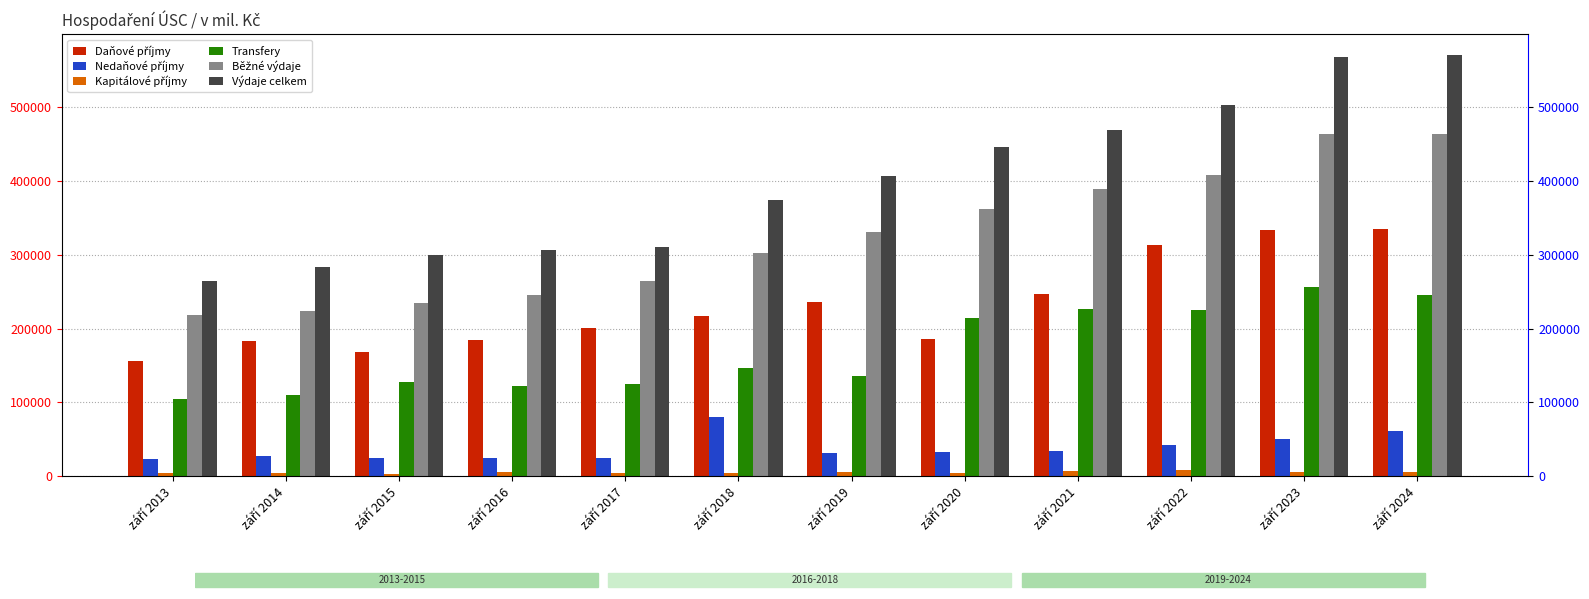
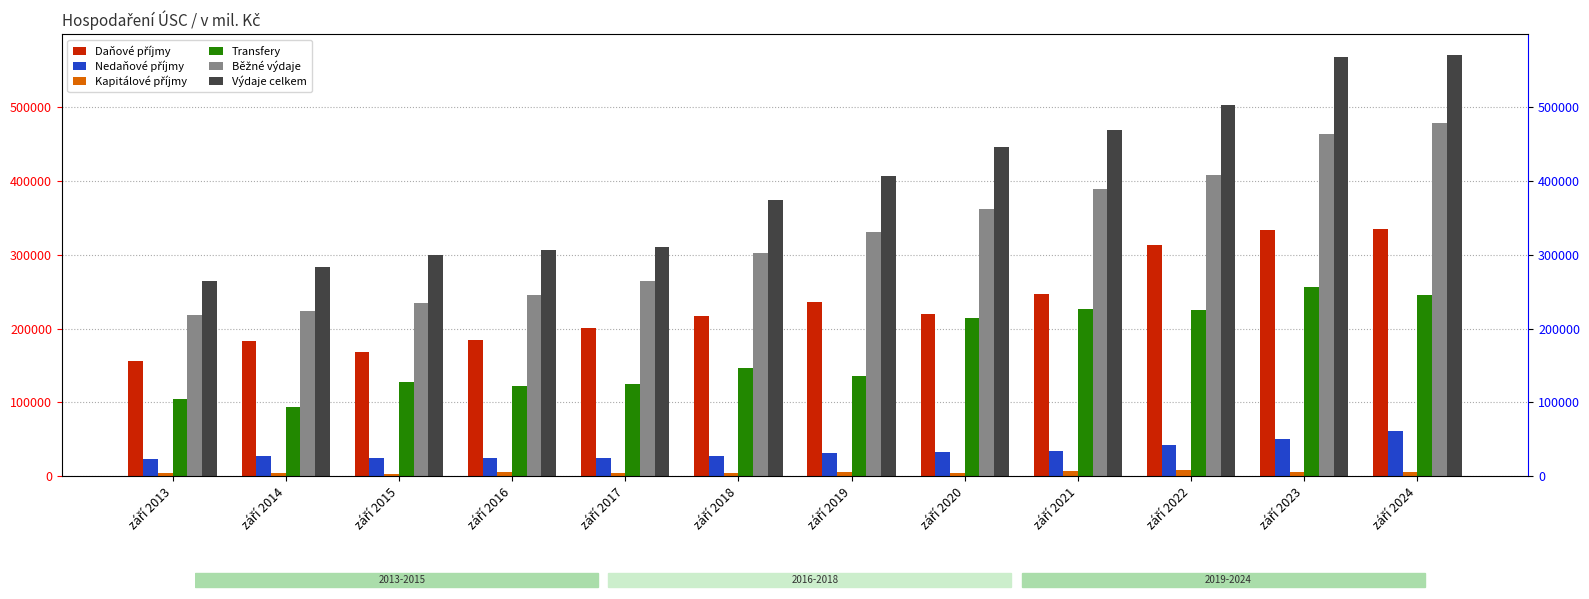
Transfery, září 2014: 110000 -> 90000
Nedaňové příjmy, září 2018: 80000 -> 30000
Daňové příjmy, září 2020: 190000 -> 220000
Běžné výdaje, září 2024: 460000 -> 480000
